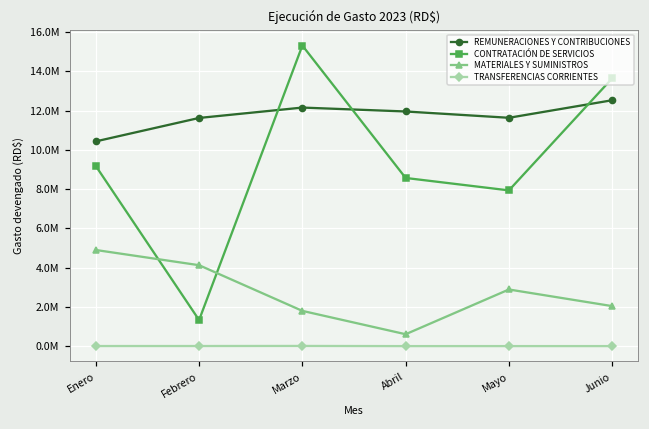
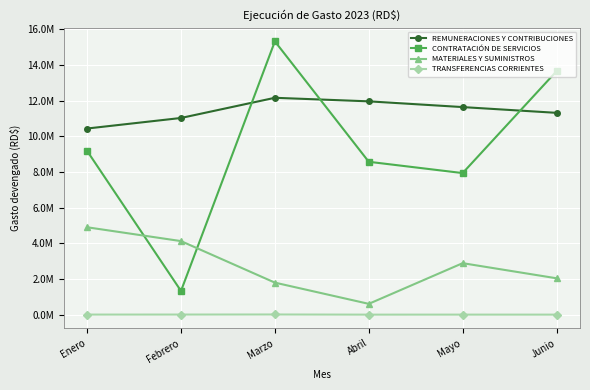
REMUNERACIONES Y CONTRIBUCIONES, Febrero: 11600000 -> 11000000
REMUNERACIONES Y CONTRIBUCIONES, Junio: 12500000 -> 11300000
